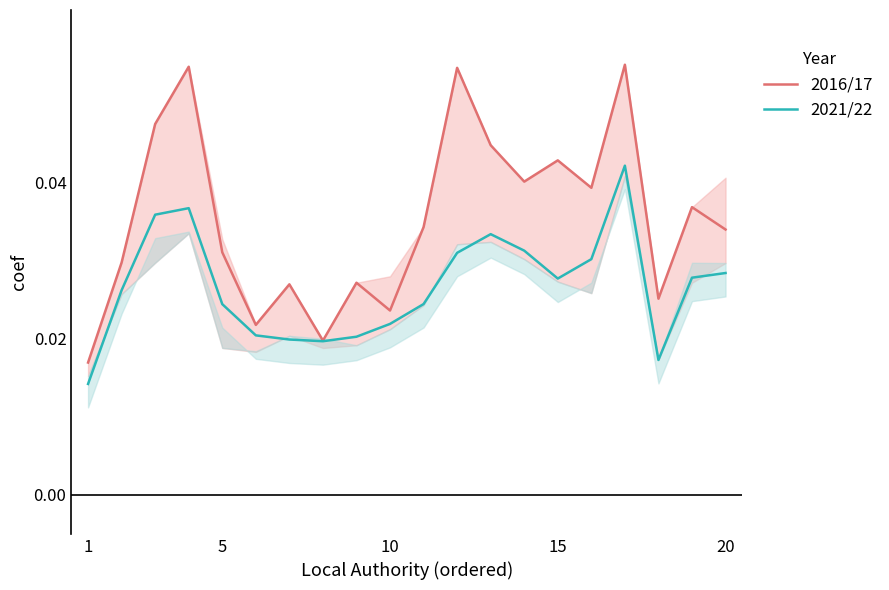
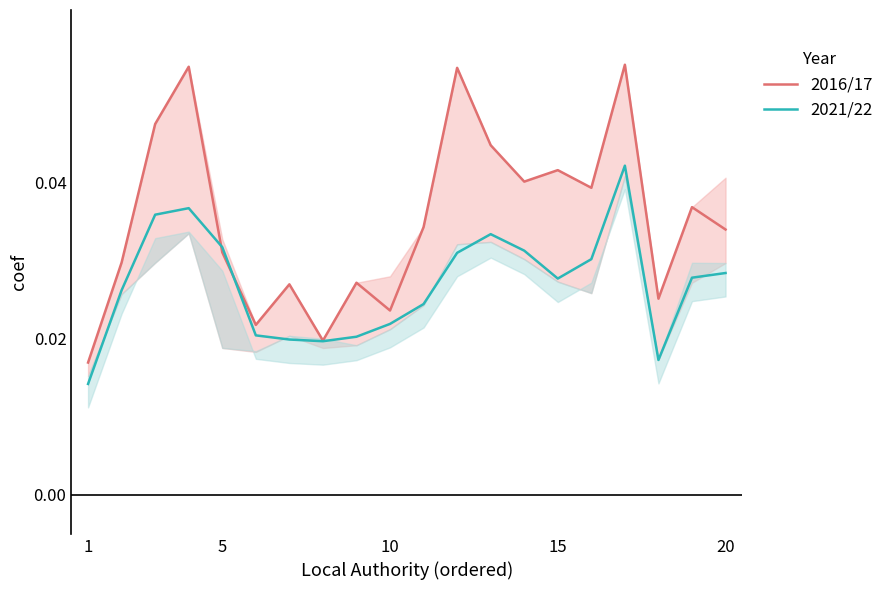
2021/22, 5: 0.024 -> 0.032
2016/17, 15: 0.043 -> 0.042
